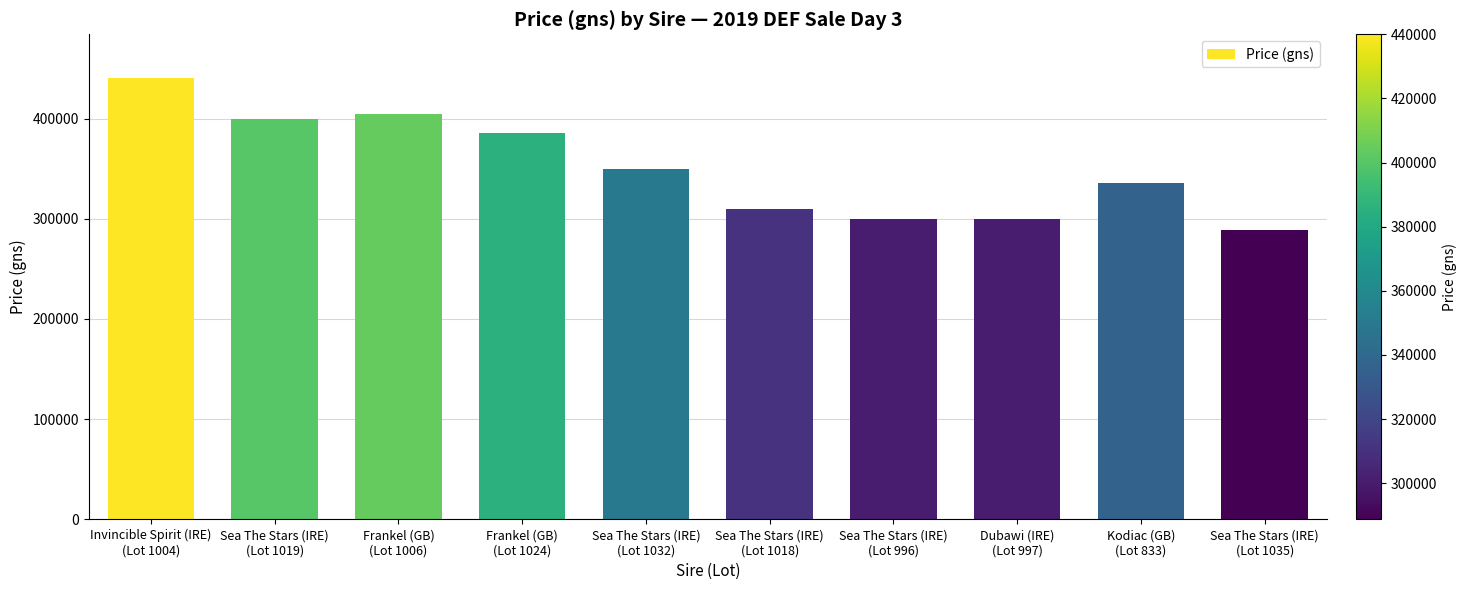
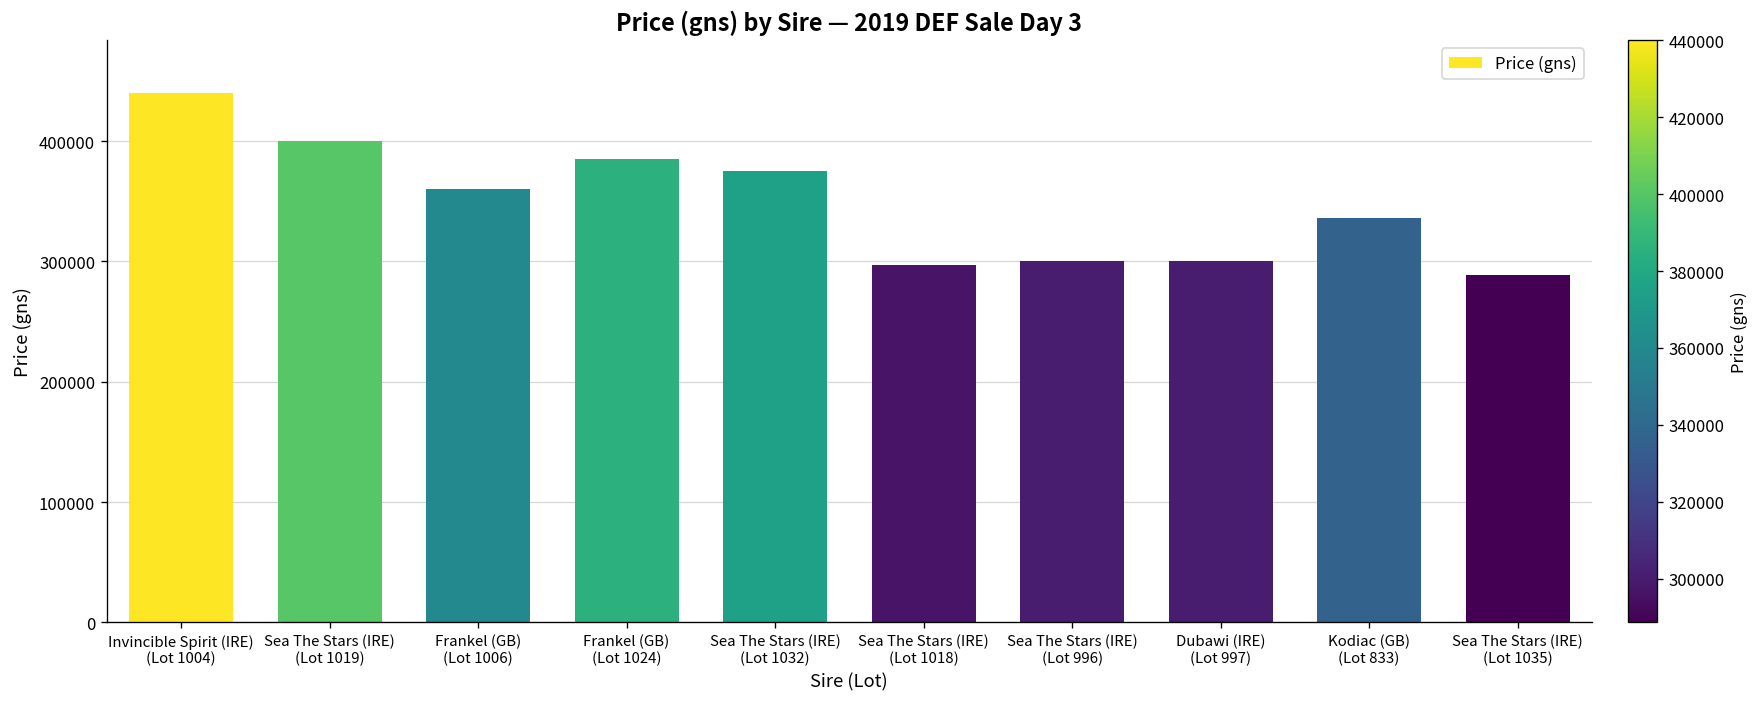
Frankel (GB) (Lot 1006): 404000 -> 360000
Sea The Stars (IRE) (Lot 1032): 350000 -> 375000
Sea The Stars (IRE) (Lot 1018): 310000 -> 297000
